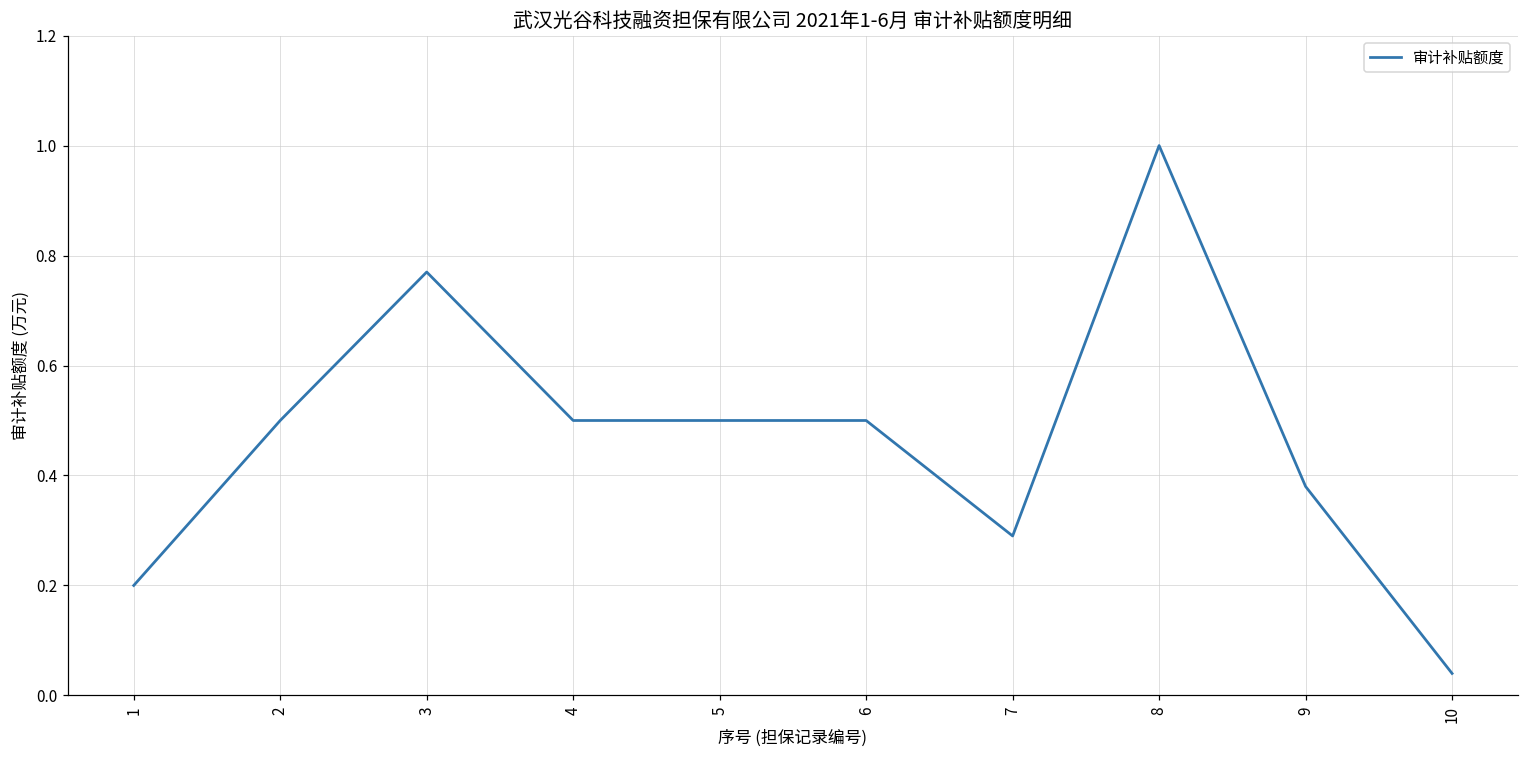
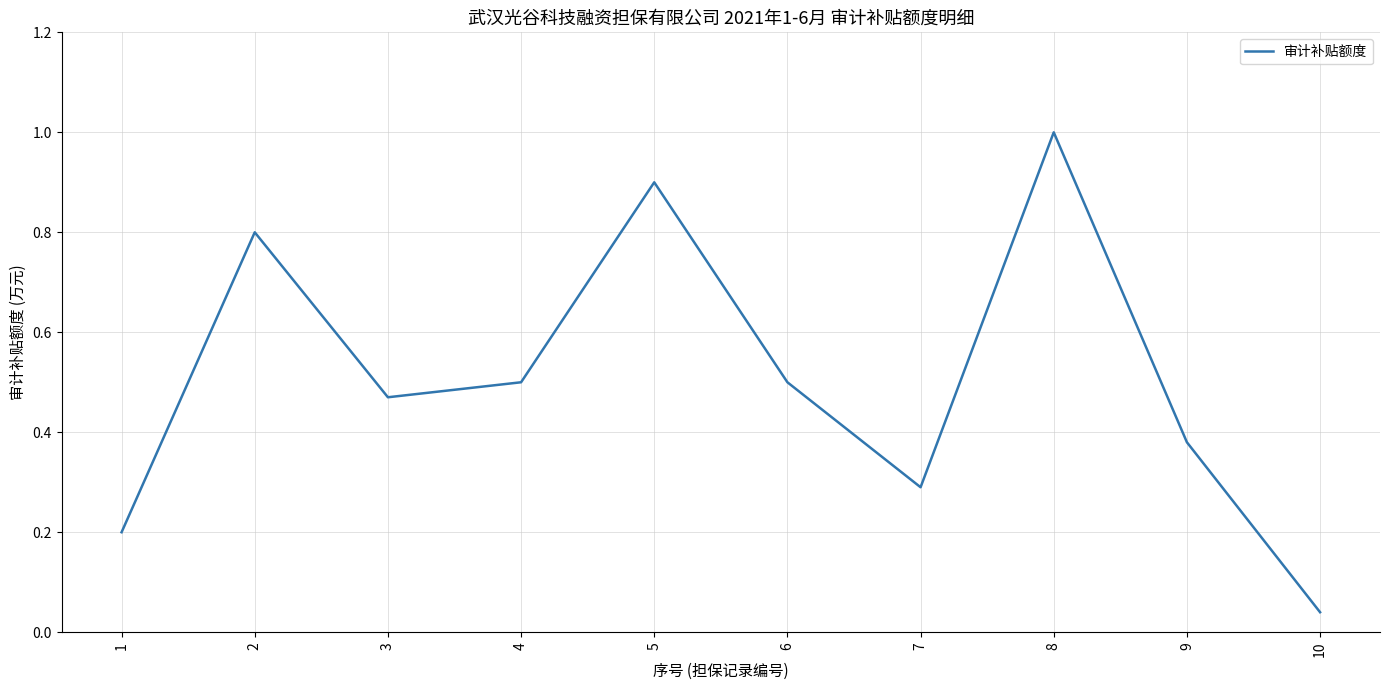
2: 0.5 -> 0.8
3: 0.77 -> 0.47
5: 0.5 -> 0.9
